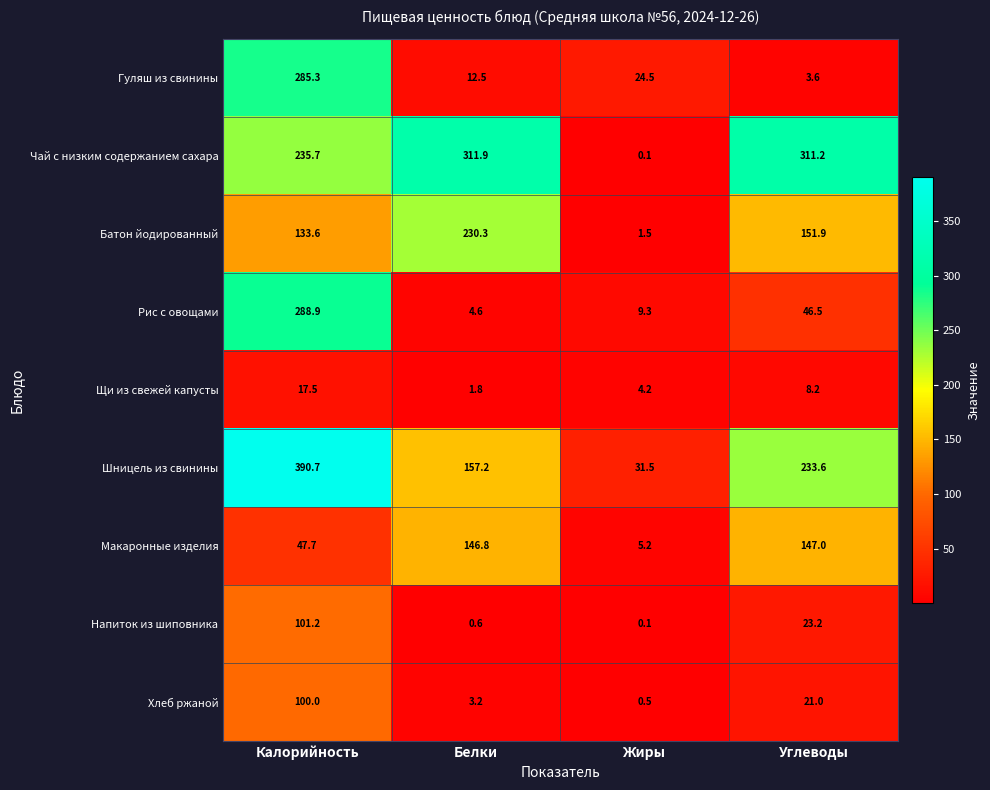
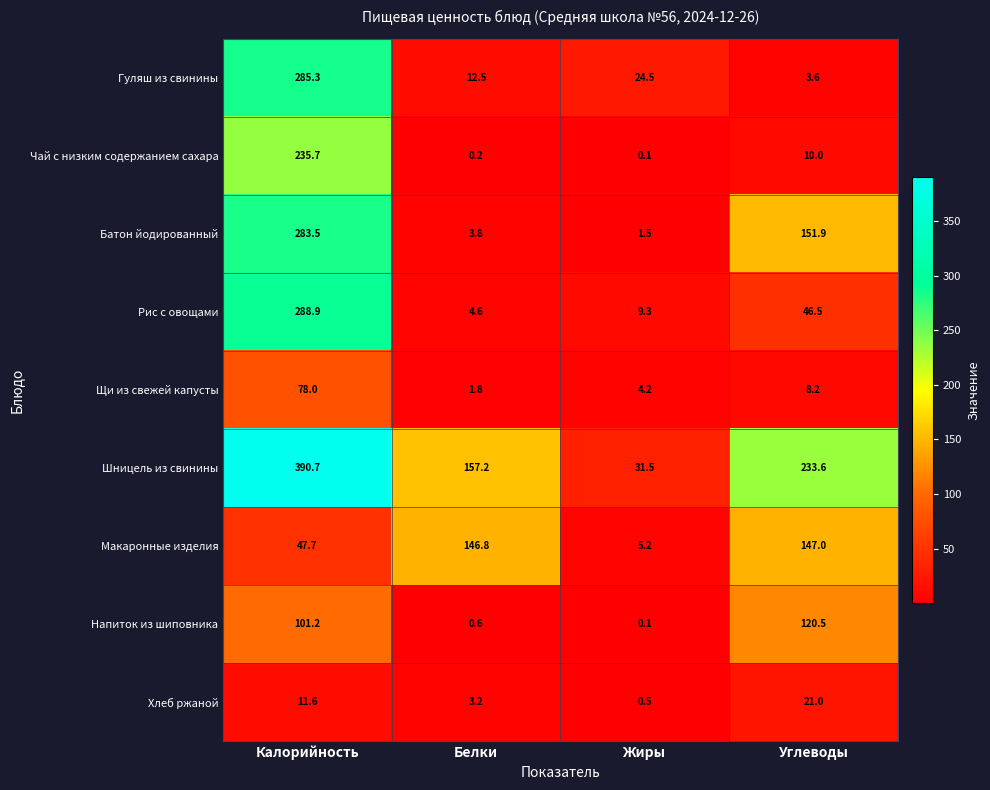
Чай с низким содержанием сахара, Белки: 311.9 -> 0.2
Чай с низким содержанием сахара, Углеводы: 311.2 -> 10.0
Батон йодированный, Калорийность: 133.6 -> 283.5
Батон йодированный, Белки: 230.3 -> 3.8
Щи из свежей капусты, Калорийность: 17.5 -> 78.0
Напиток из шиповника, Углеводы: 23.2 -> 120.5
Хлеб ржаной, Калорийность: 100.0 -> 11.6
